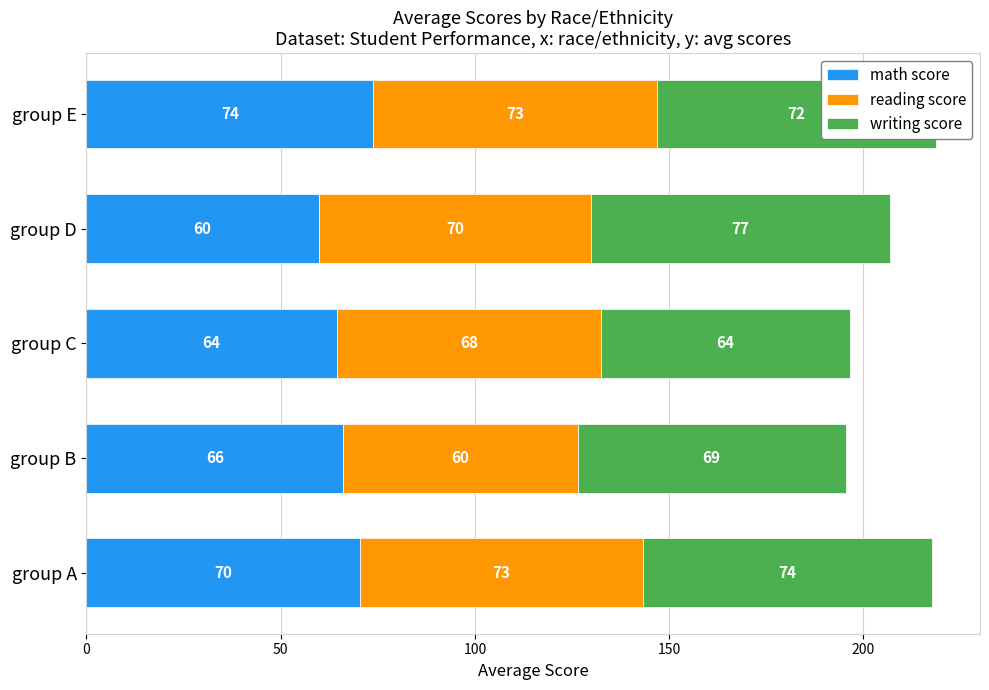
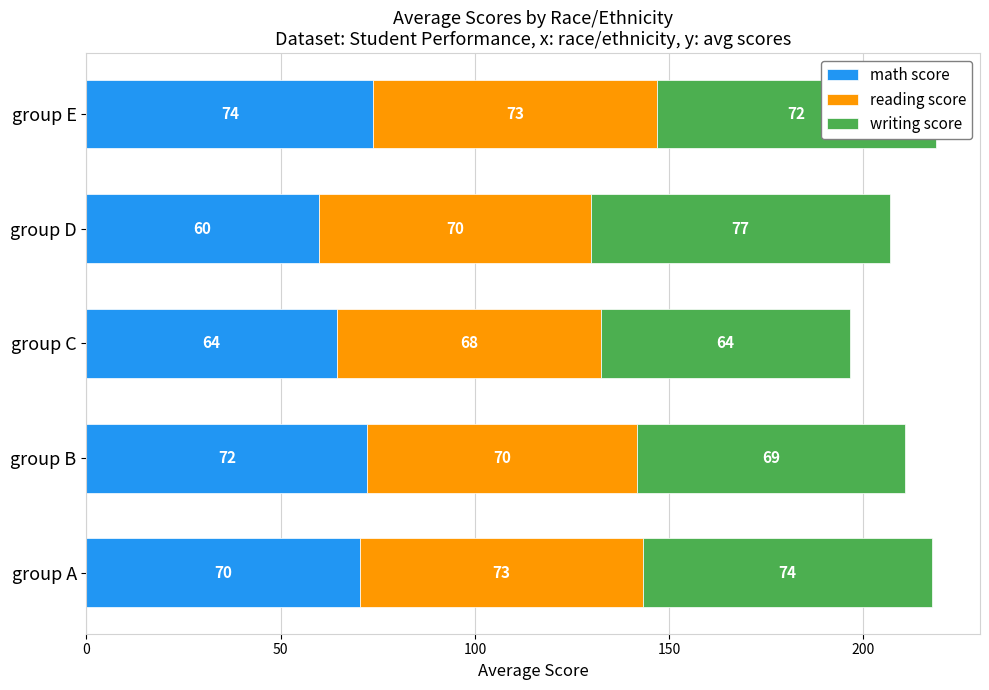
math score, group B: 66 -> 72
reading score, group B: 60 -> 70
